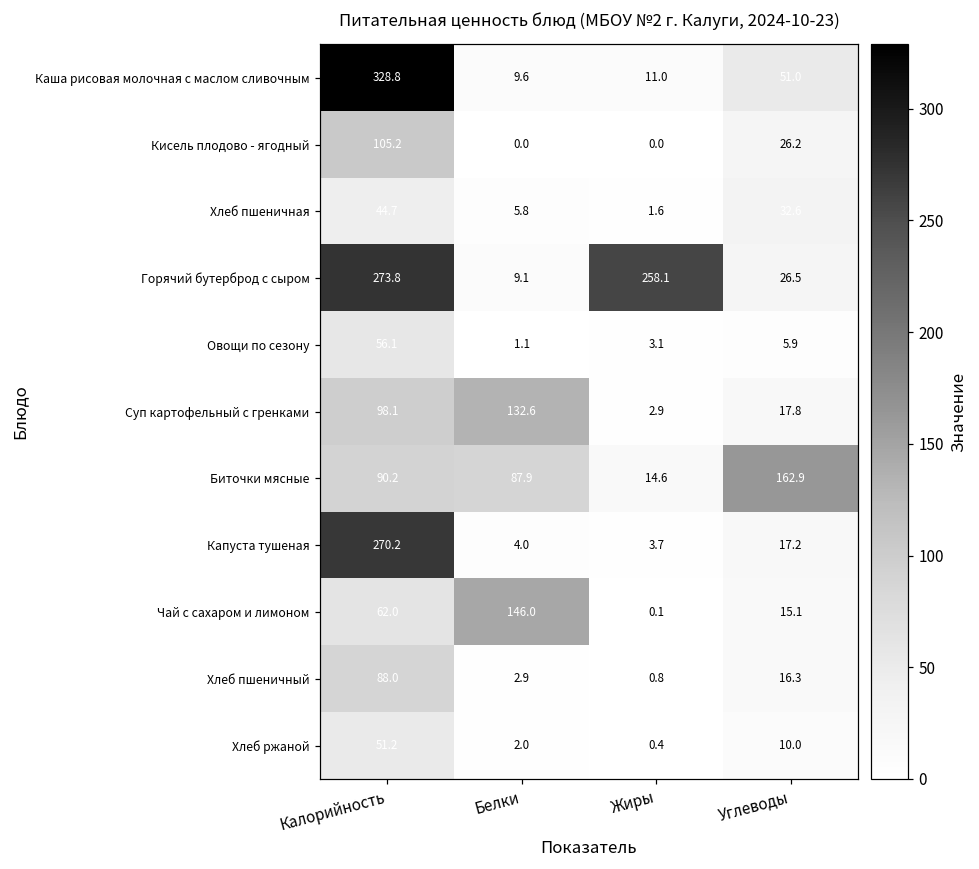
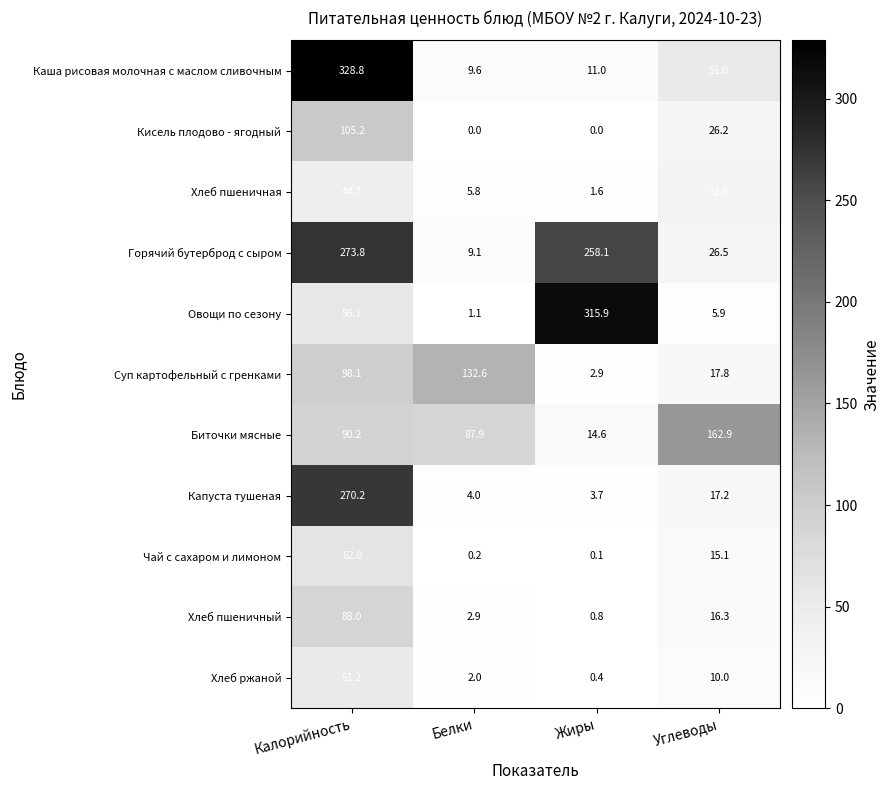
Овощи по сезону, Жиры: 3.1 -> 315.9
Чай с сахаром и лимоном, Белки: 146.0 -> 0.2
